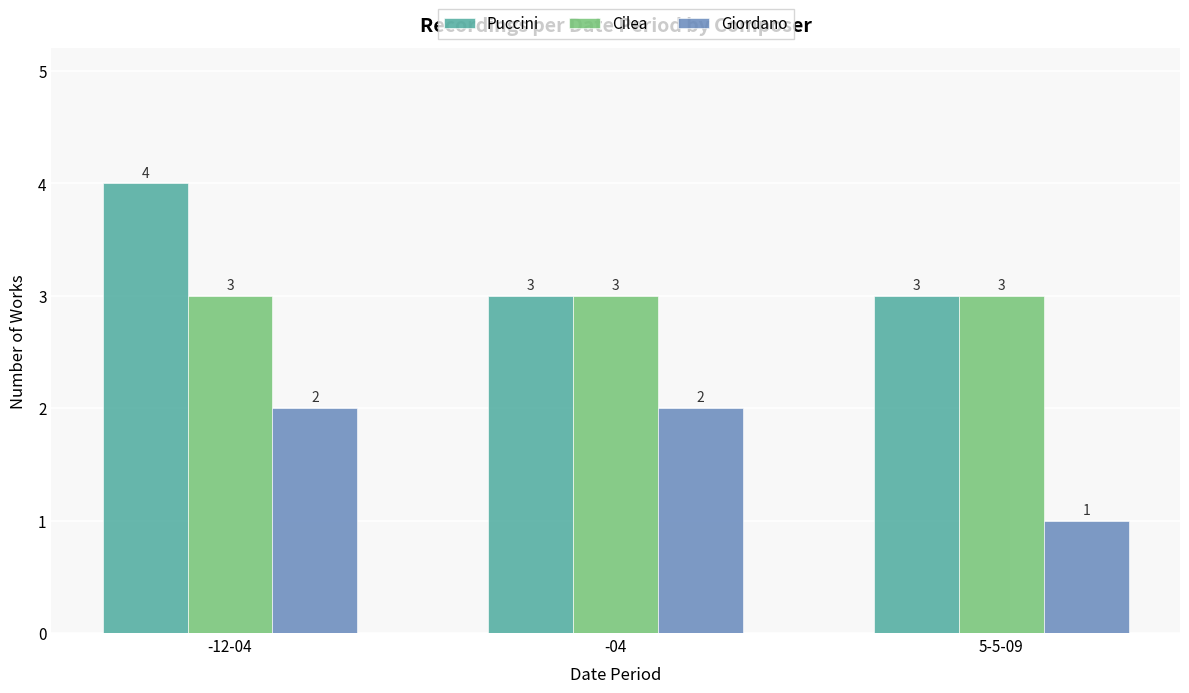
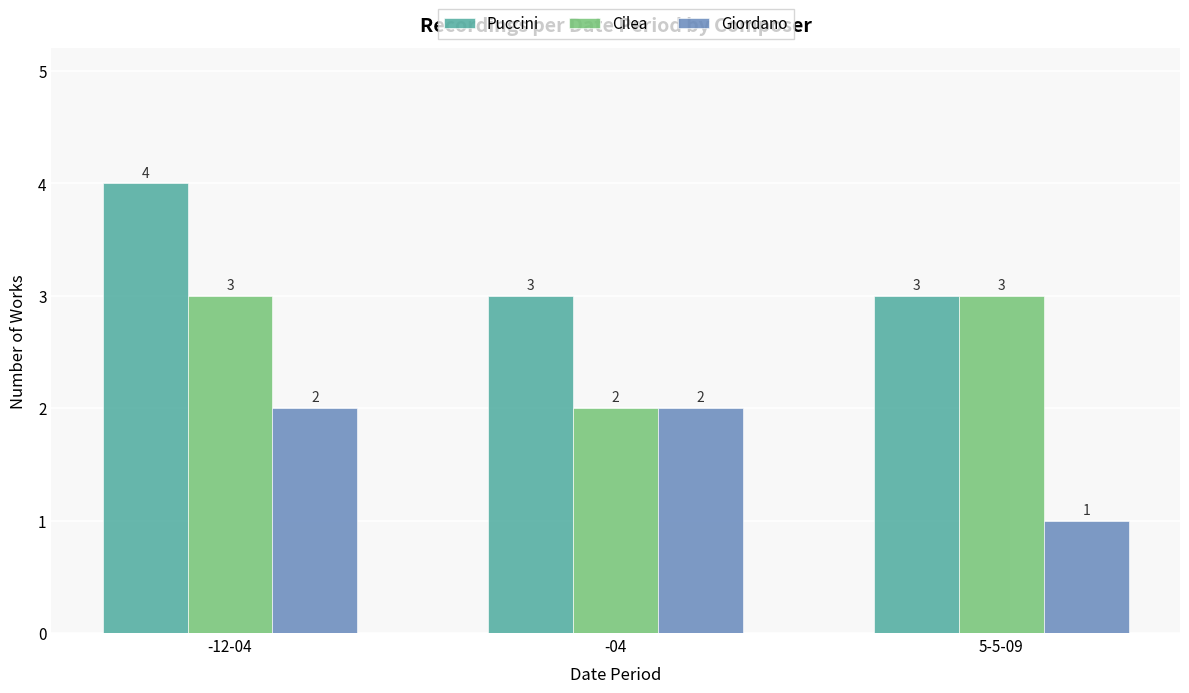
Cilea, -04: 3 -> 2
